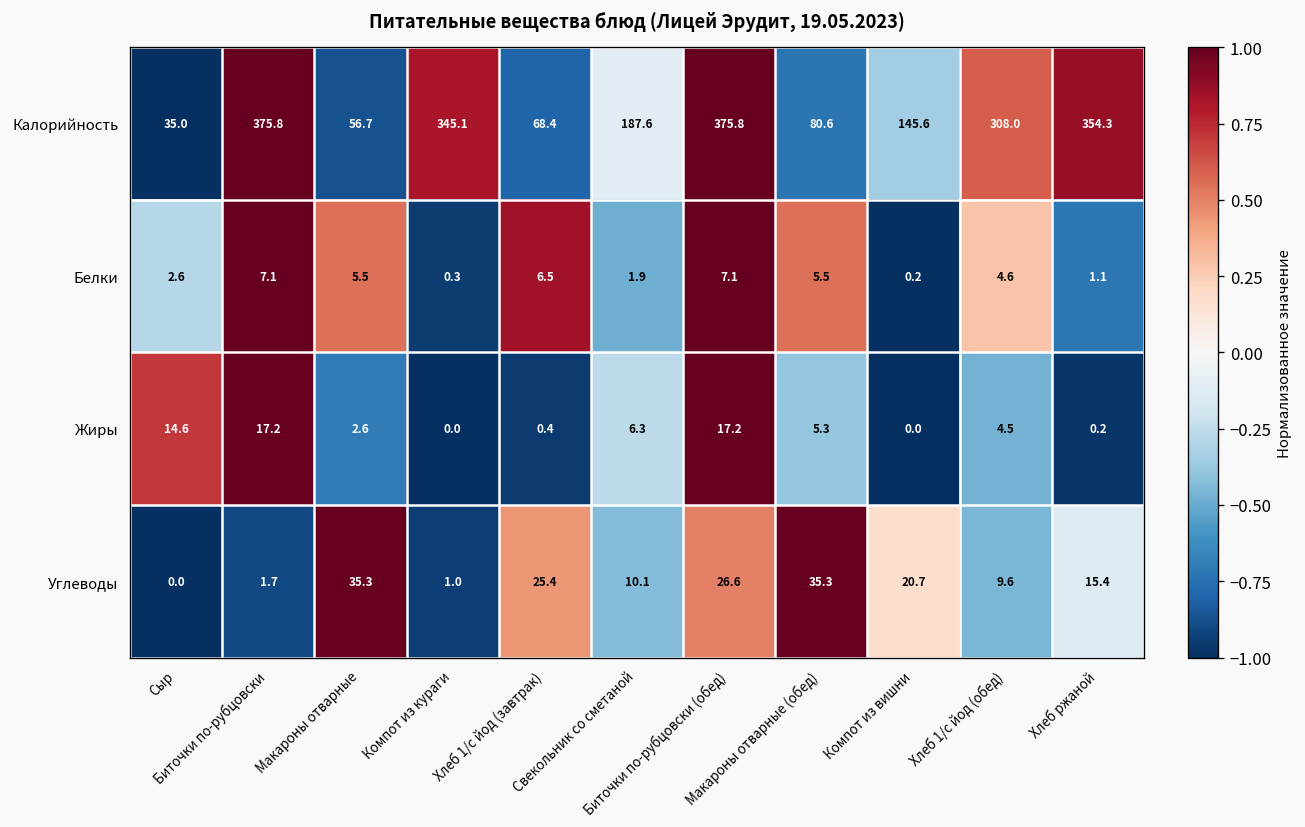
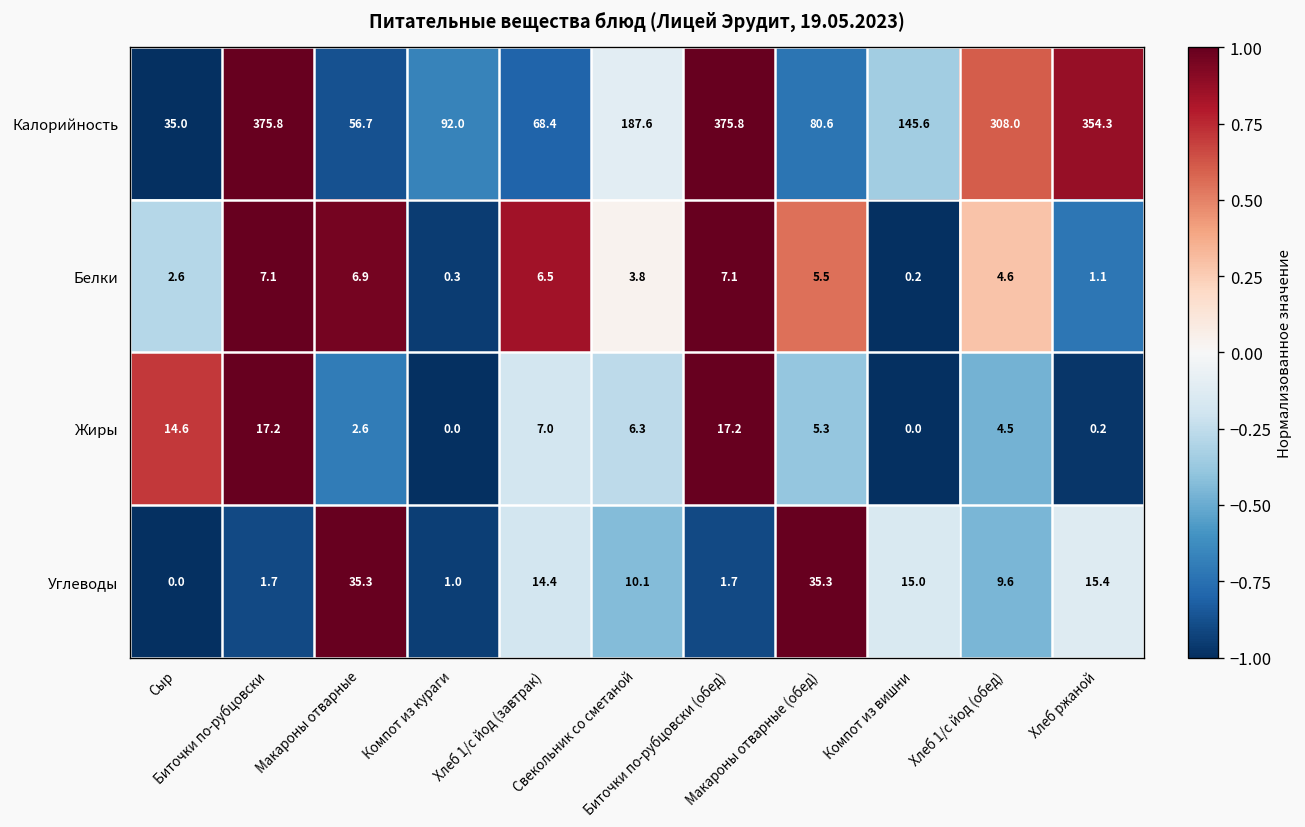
Калорийность, Компот из кураги: 345.1 -> 92.0
Белки, Макароны отварные: 5.5 -> 6.9
Белки, Свекольник со сметаной: 1.9 -> 3.8
Жиры, Хлеб 1/с йод (завтрак): 0.4 -> 7.0
Углеводы, Хлеб 1/с йод (завтрак): 25.4 -> 14.4
Углеводы, Биточки по-рубцовски (обед): 26.6 -> 1.7
Углеводы, Компот из вишни: 20.7 -> 15.0
